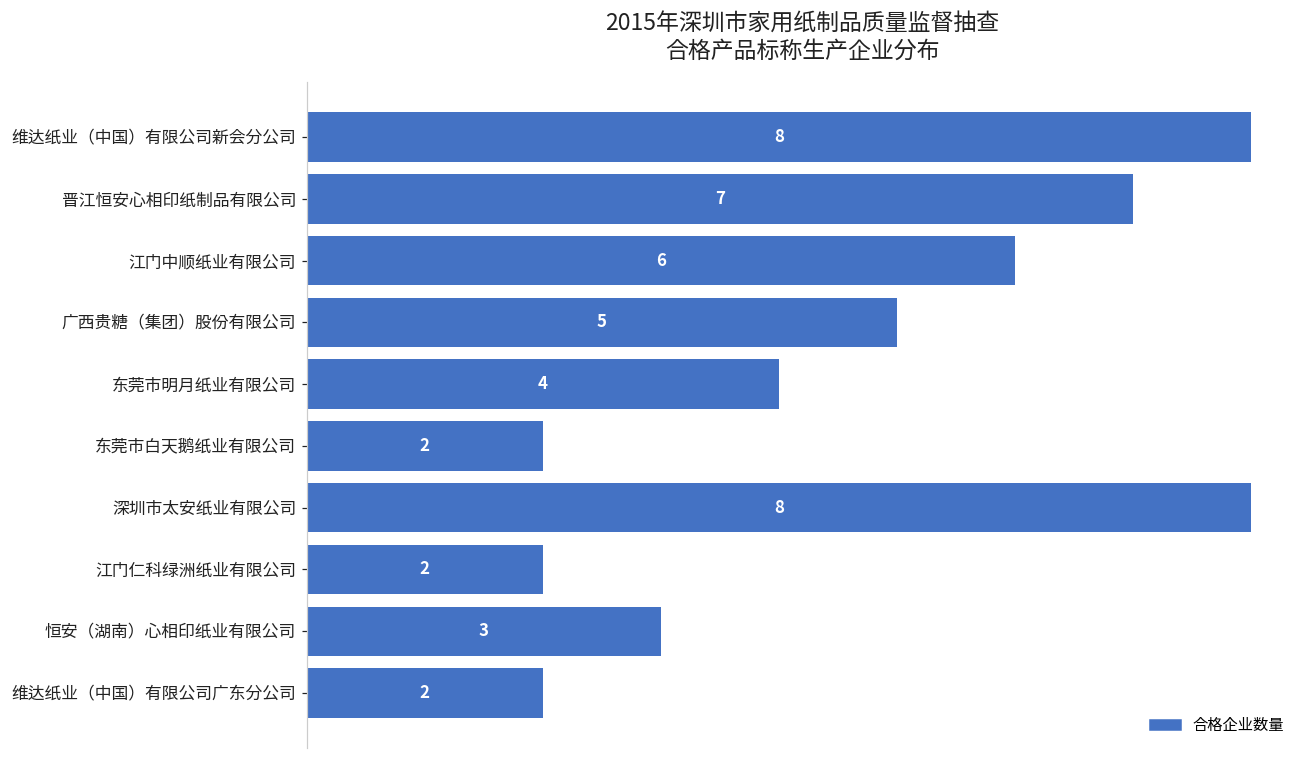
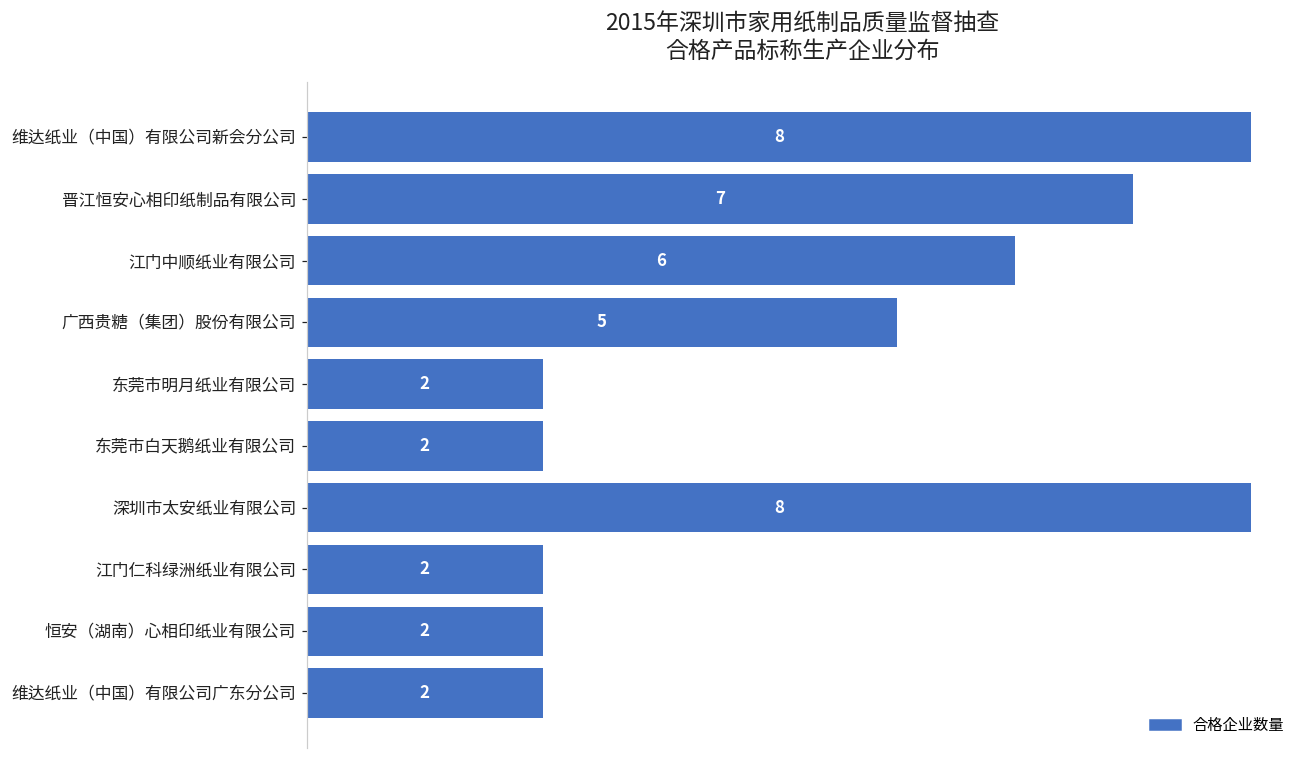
东莞市明月纸业有限公司: 4 -> 2
恒安（湖南）心相印纸业有限公司: 3 -> 2
